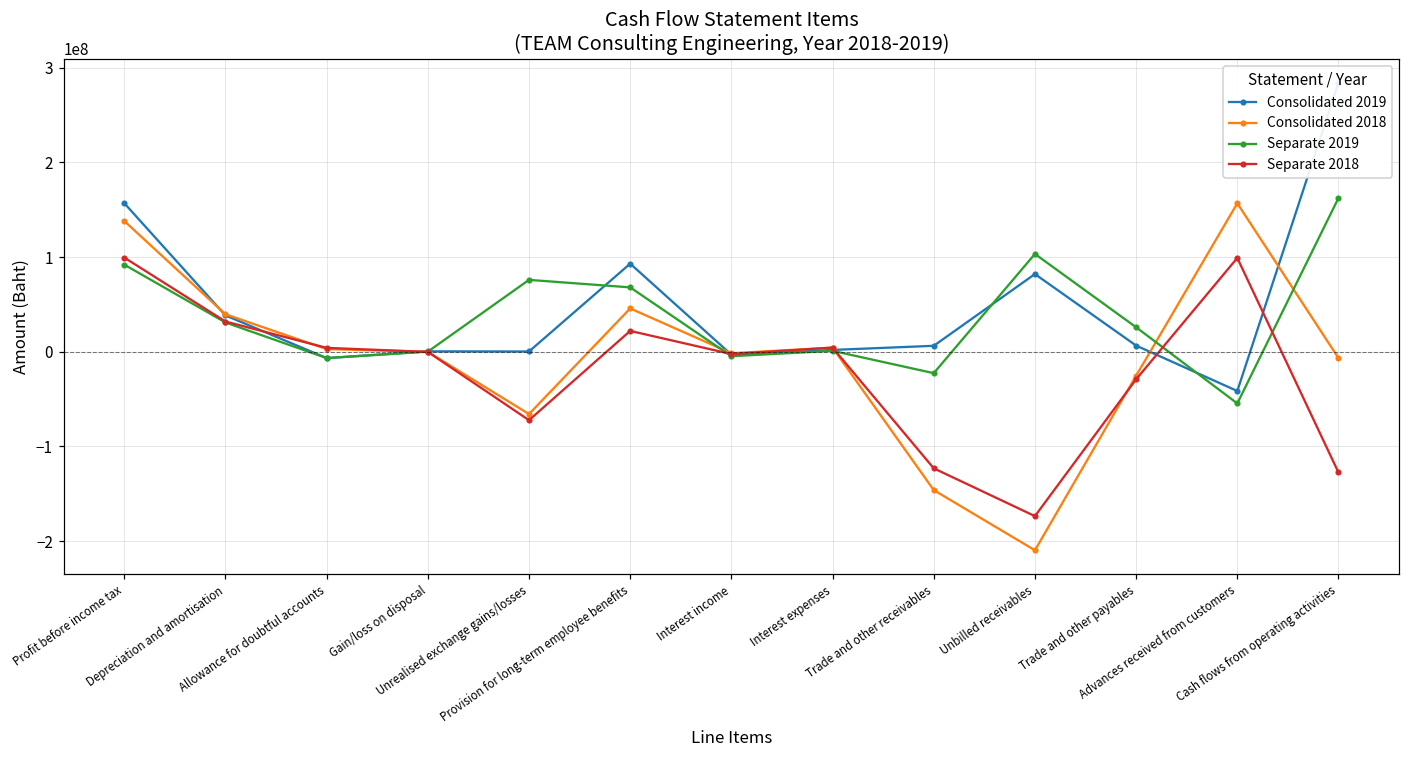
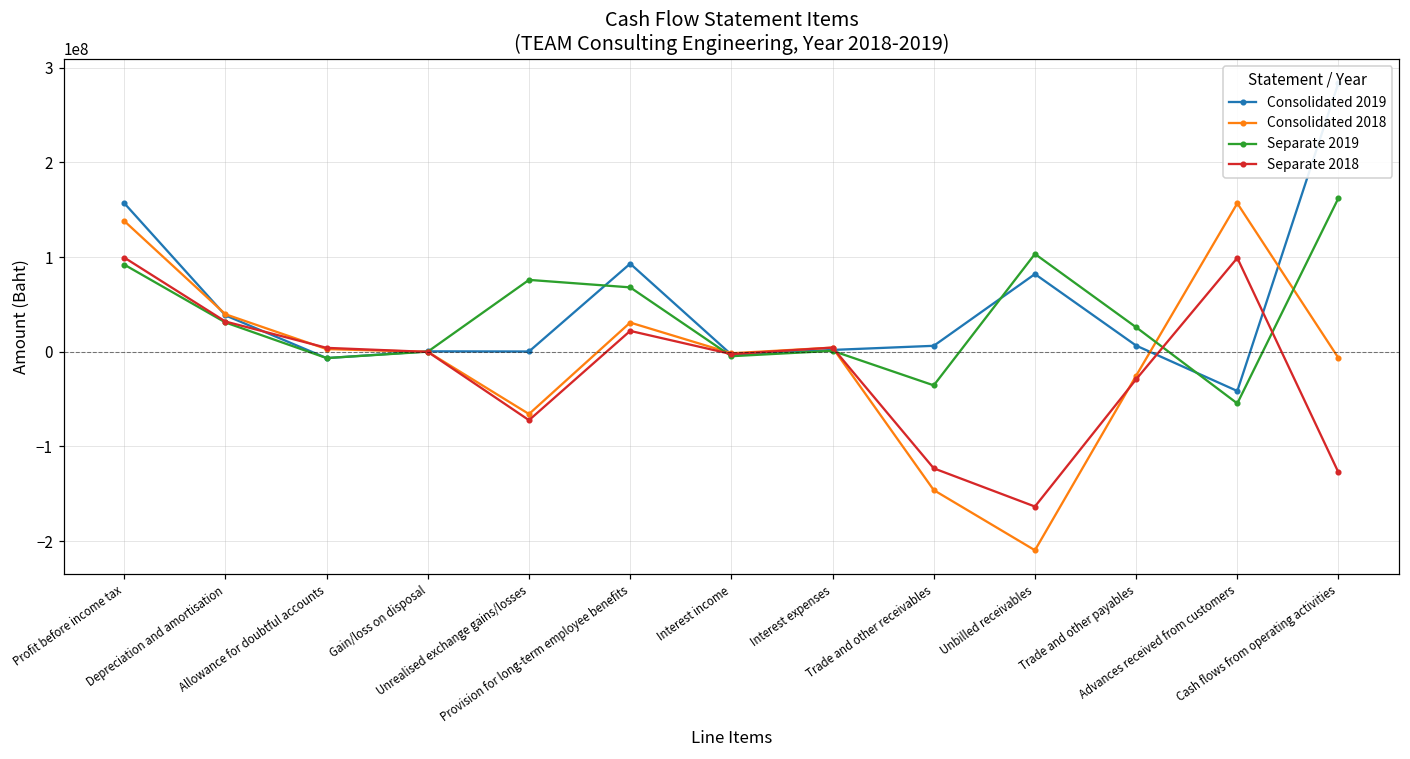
Consolidated 2018, Provision for long-term employee benefits: 50000000 -> 30000000
Separate 2019, Trade and other receivables: -20000000 -> -40000000
Separate 2018, Unbilled receivables: -170000000 -> -160000000
